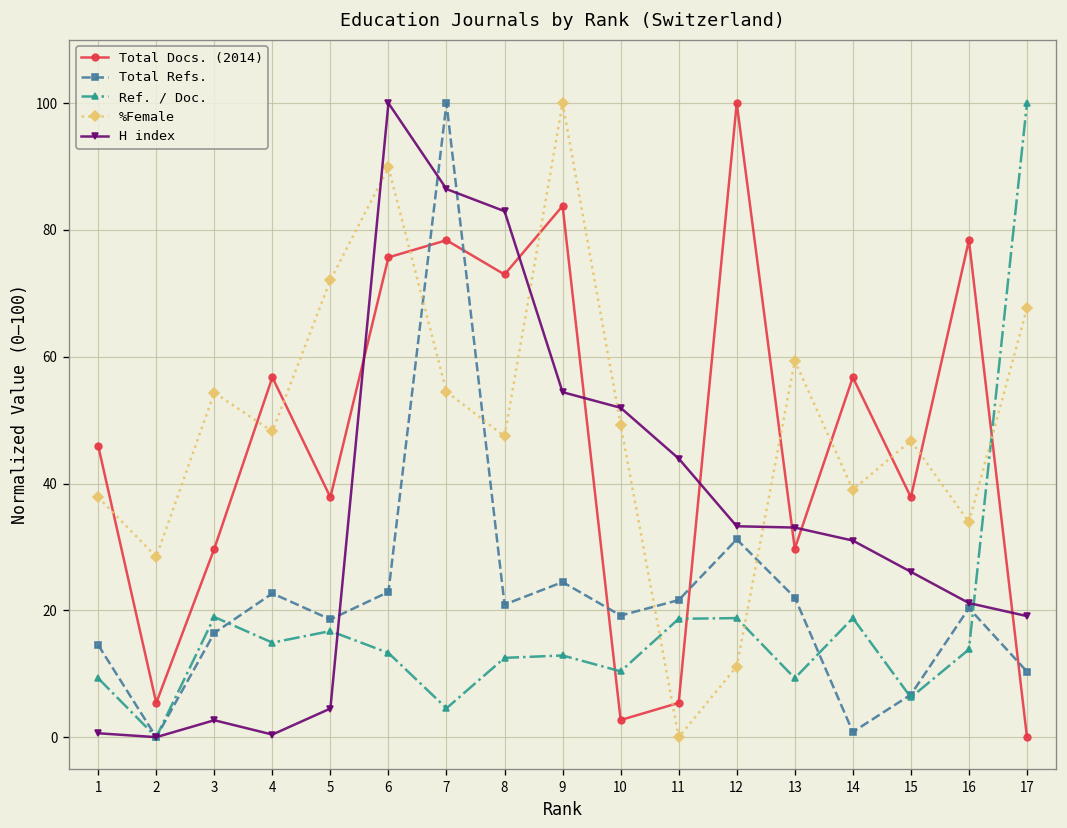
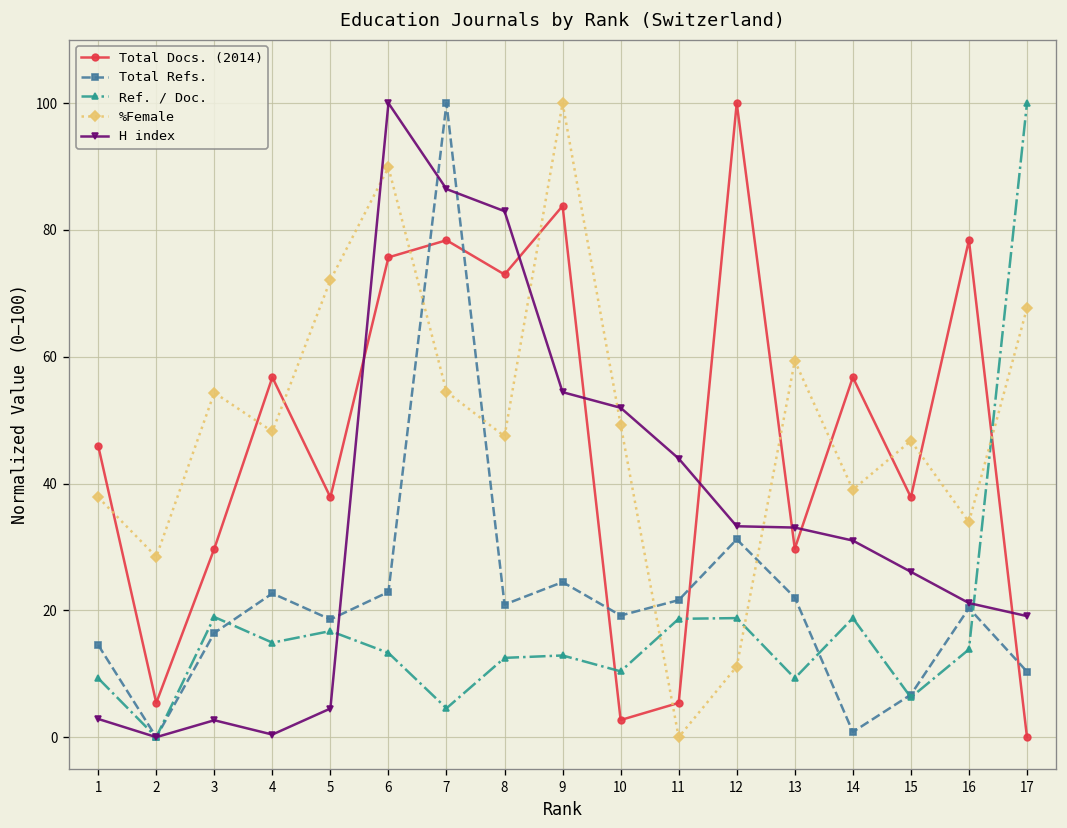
H index, 1: 1 -> 3
